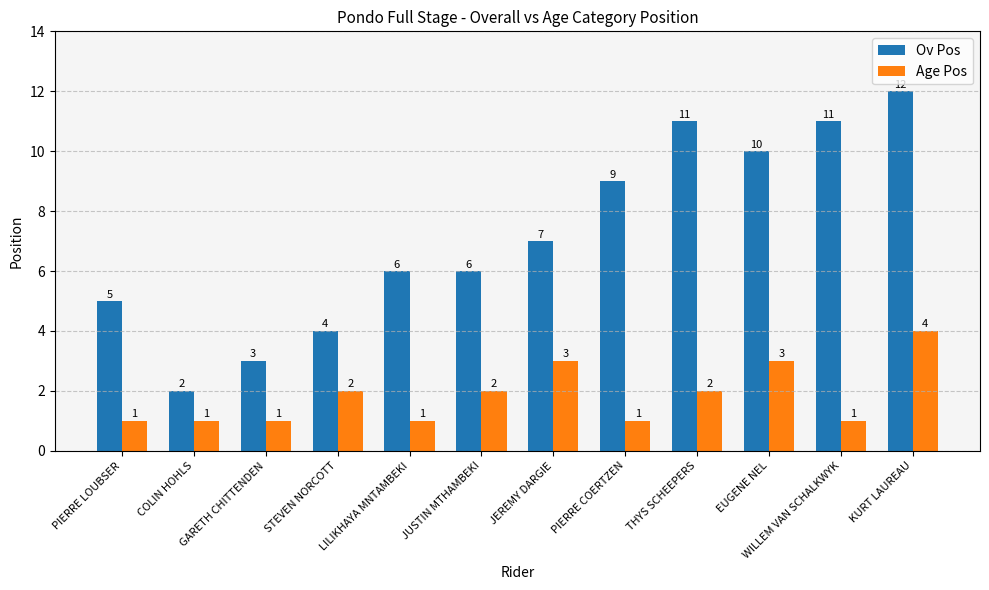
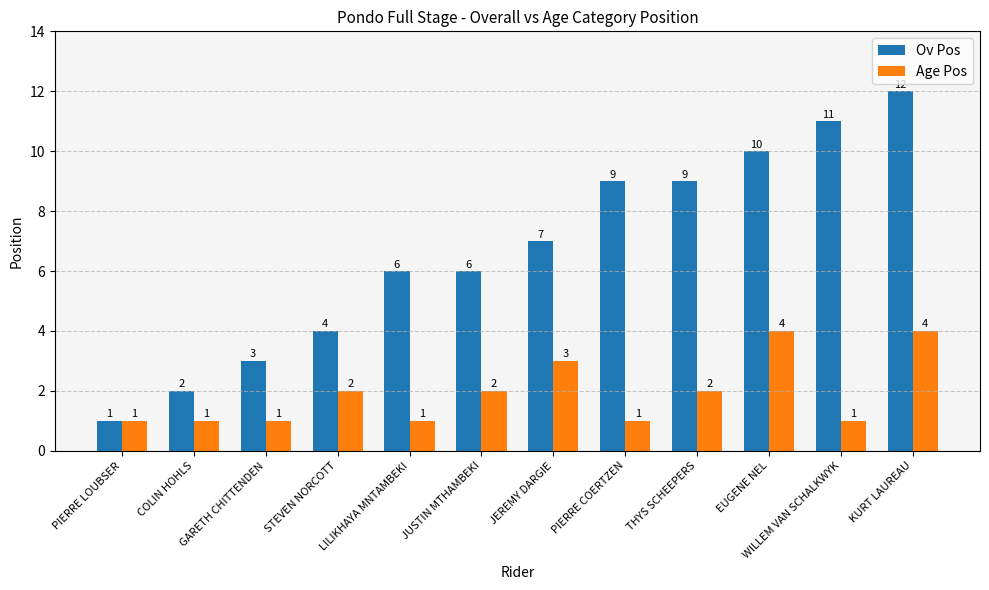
Ov Pos, PIERRE LOUBSER: 5 -> 1
Ov Pos, THYS SCHEEPERS: 11 -> 9
Age Pos, EUGENE NEL: 3 -> 4
